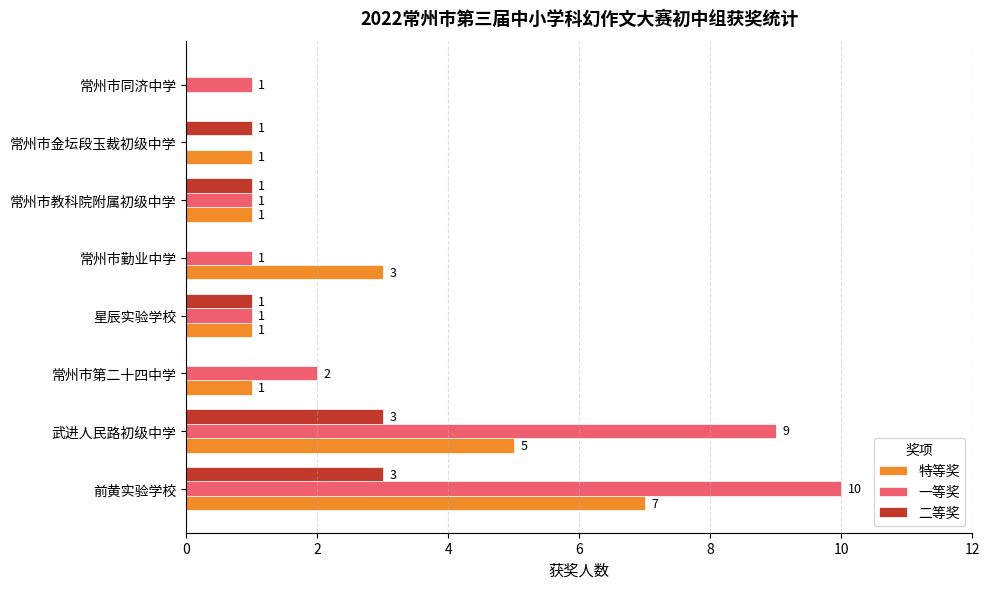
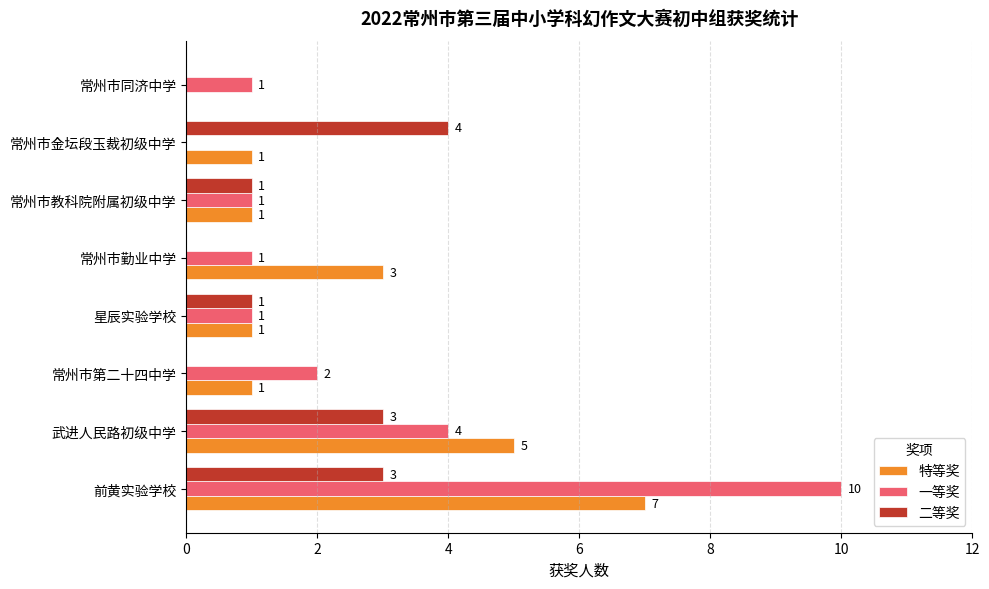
二等奖, 常州市金坛段玉裁初级中学: 1 -> 4
一等奖, 武进人民路初级中学: 9 -> 4
